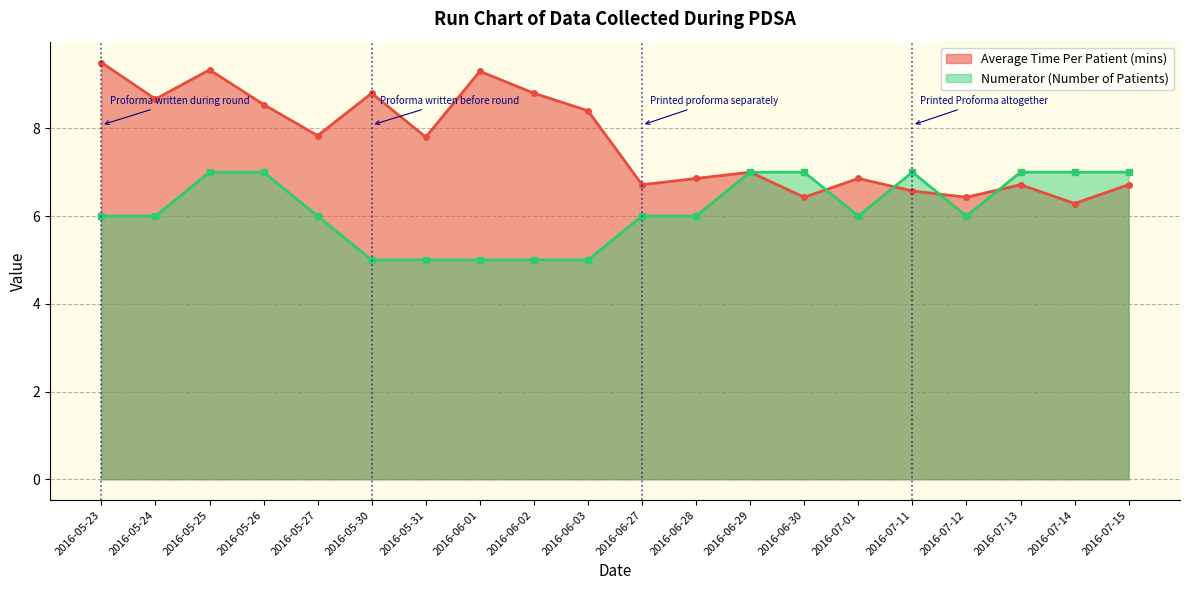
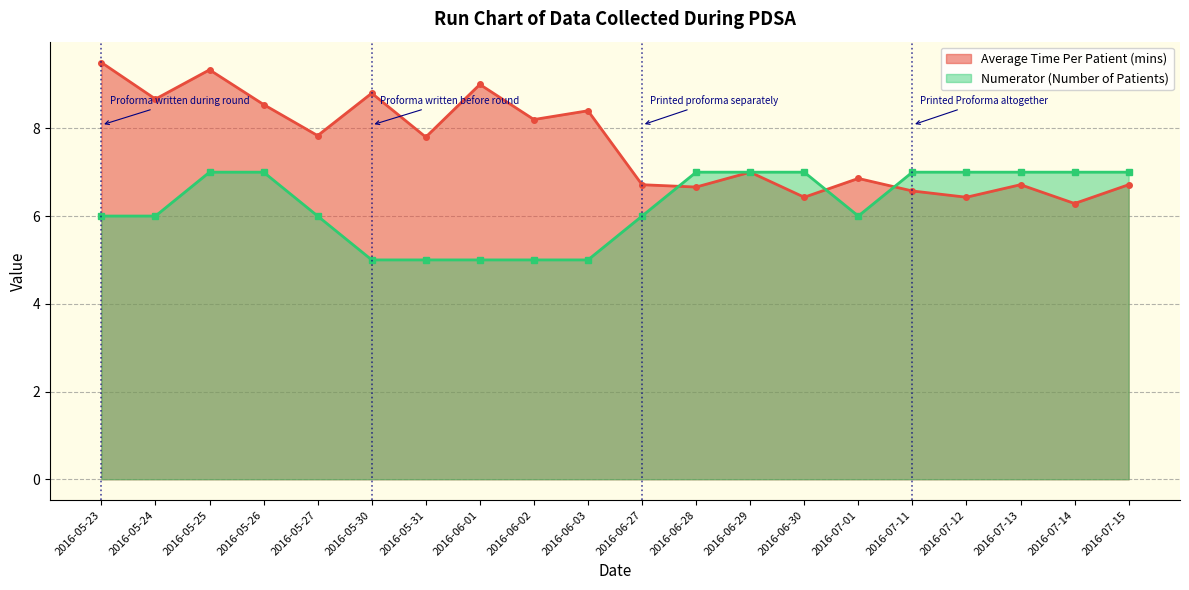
Average Time Per Patient (mins), 2016-06-01: 9.3 -> 9.0
Average Time Per Patient (mins), 2016-06-02: 8.8 -> 8.2
Average Time Per Patient (mins), 2016-06-28: 6.9 -> 6.7
Numerator (Number of Patients), 2016-06-28: 6 -> 7
Numerator (Number of Patients), 2016-07-12: 6 -> 7
